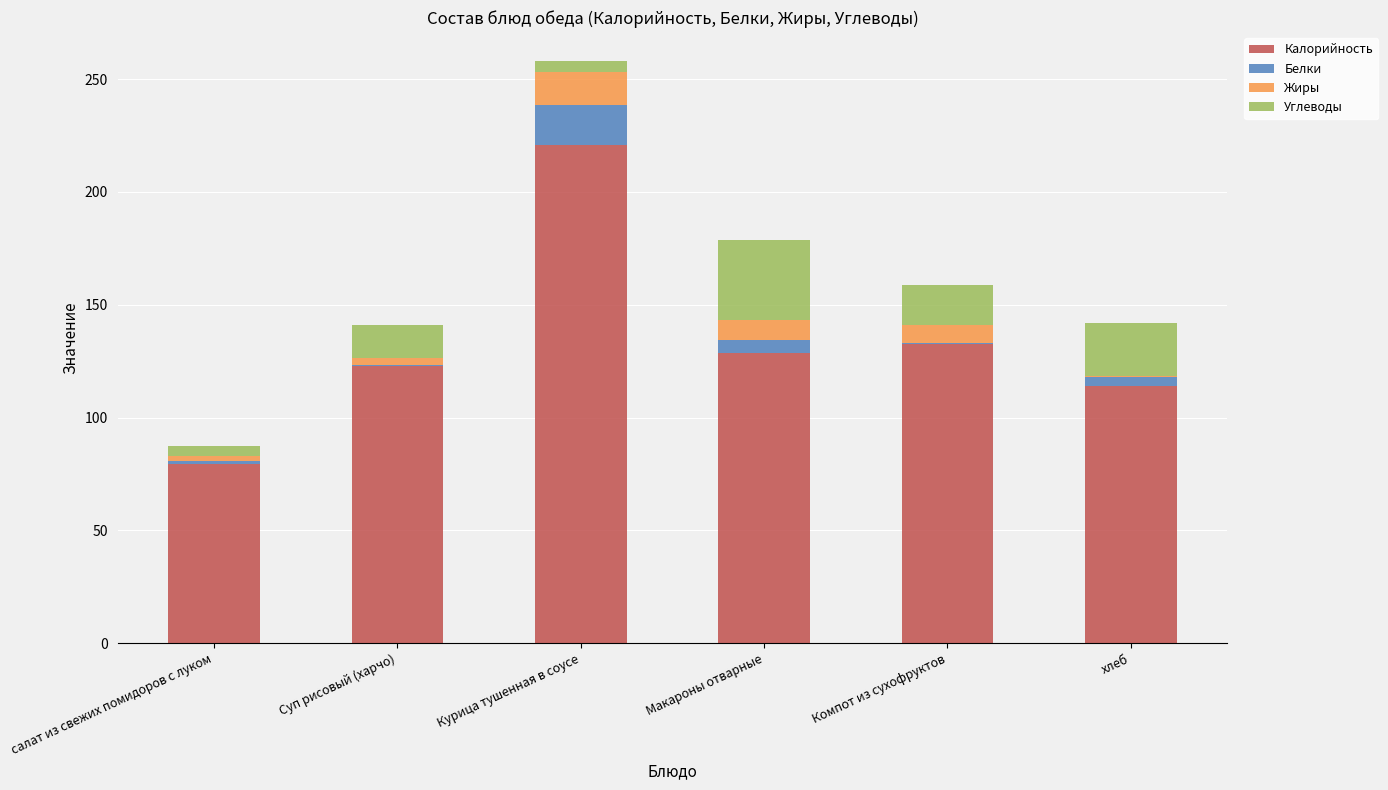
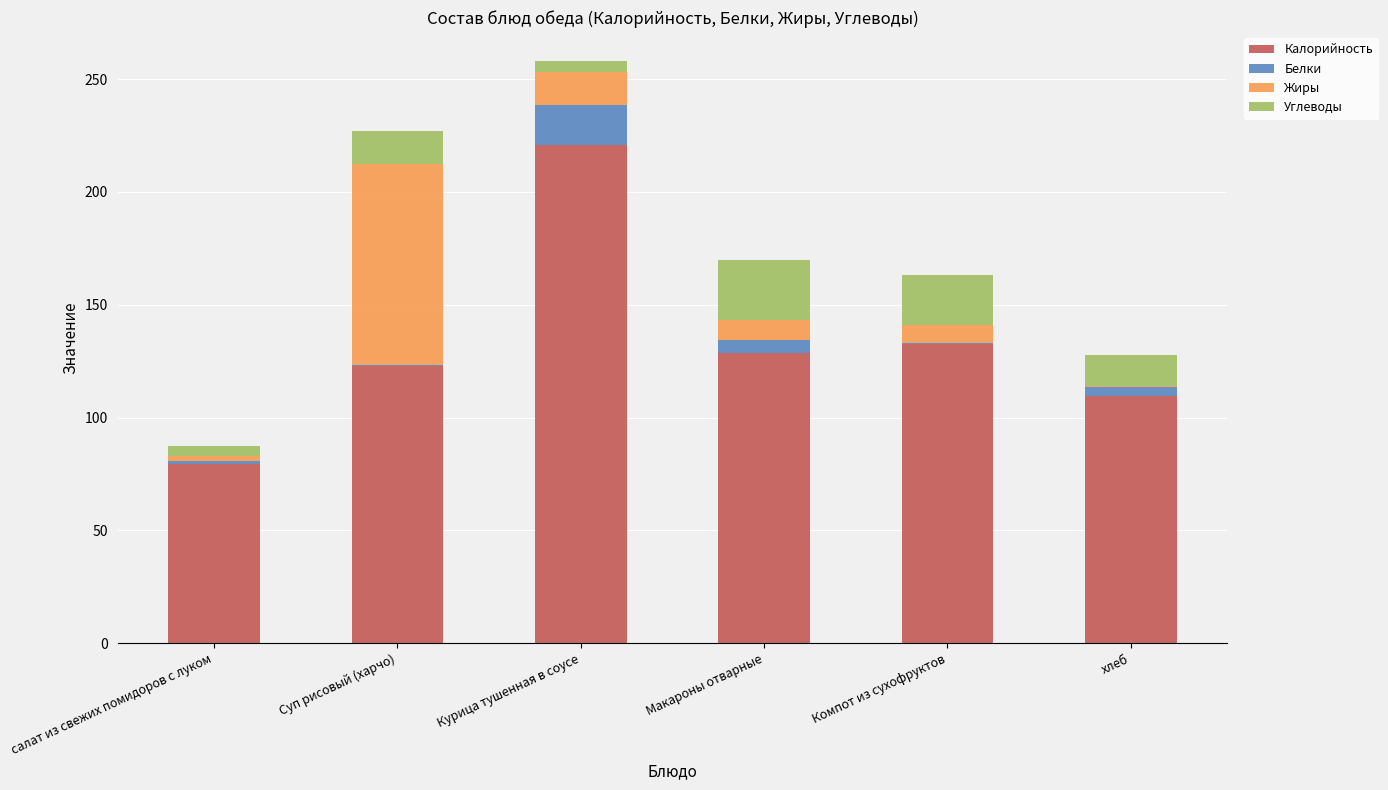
Жиры, Суп рисовый (харчо): 3 -> 89
Углеводы, Макароны отварные: 36 -> 26
Углеводы, Компот из сухофруктов: 18 -> 22
Калорийность, хлеб: 114 -> 110
Углеводы, хлеб: 24 -> 14
